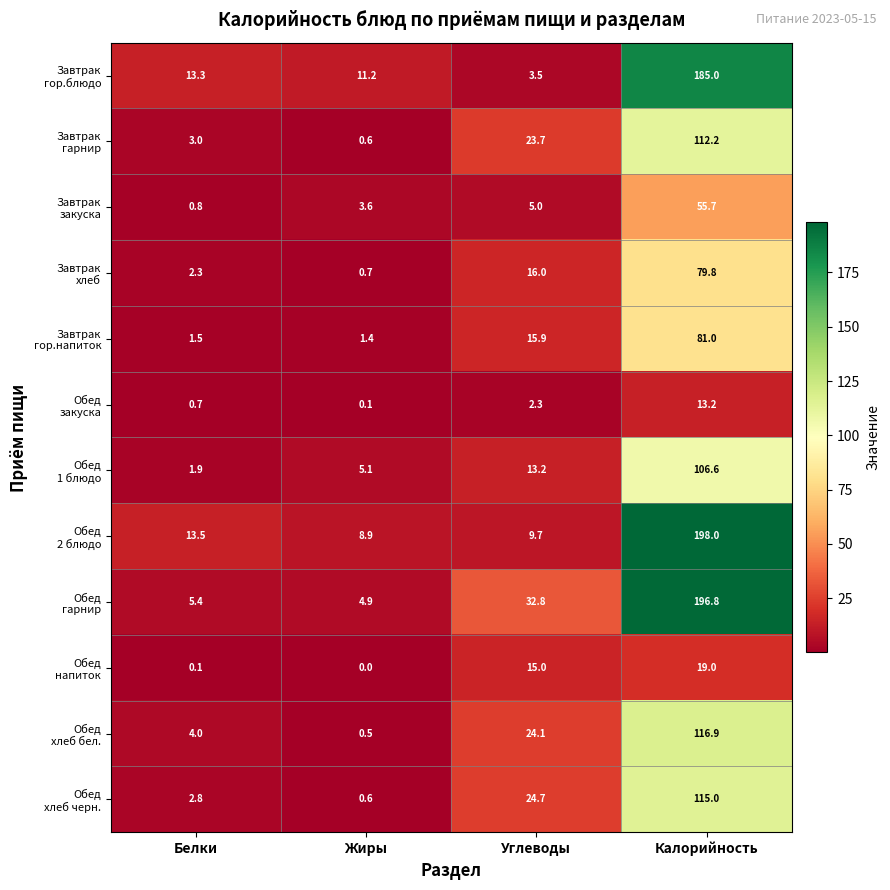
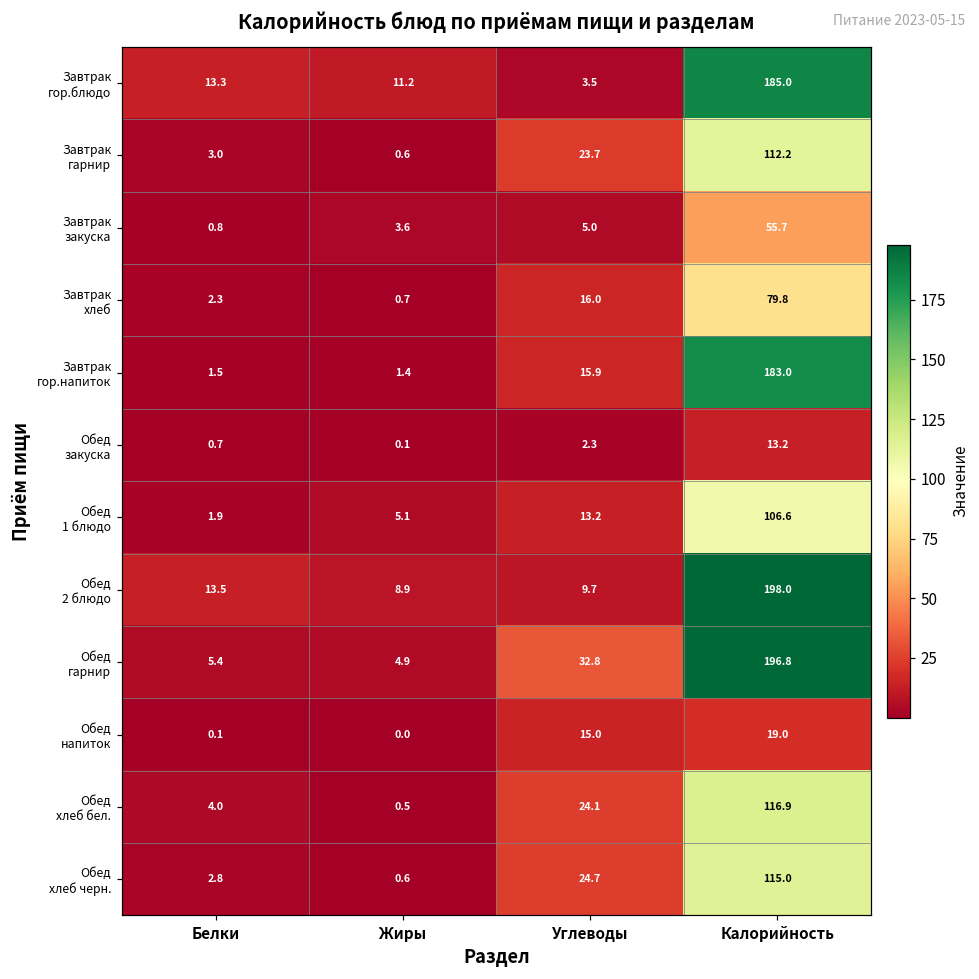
Завтрак гор.напиток, Калорийность: 81.0 -> 183.0
